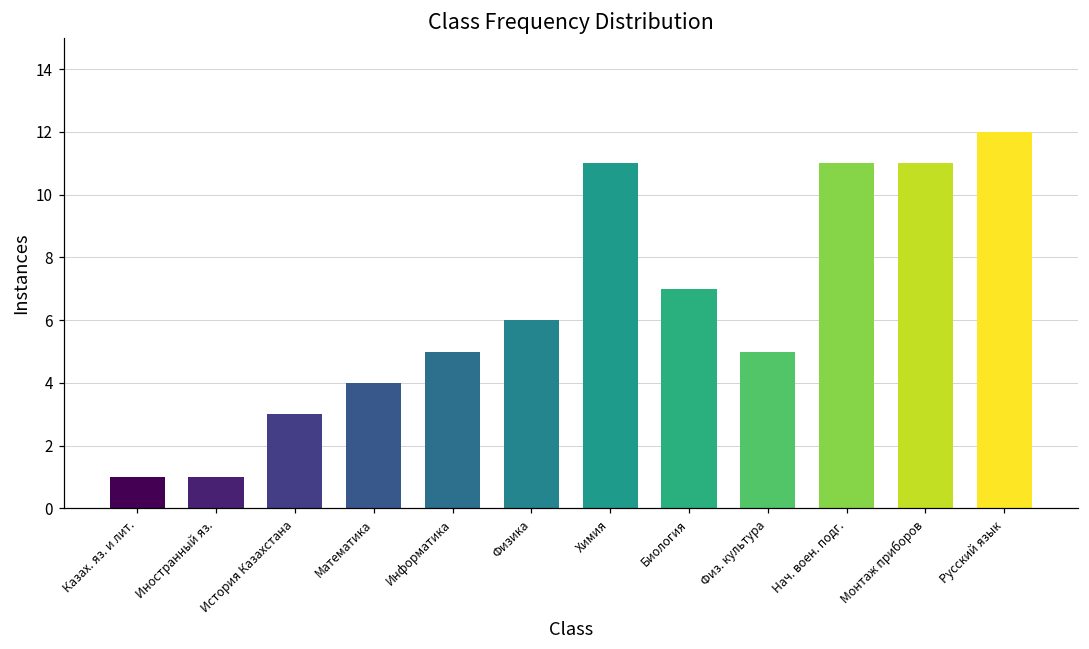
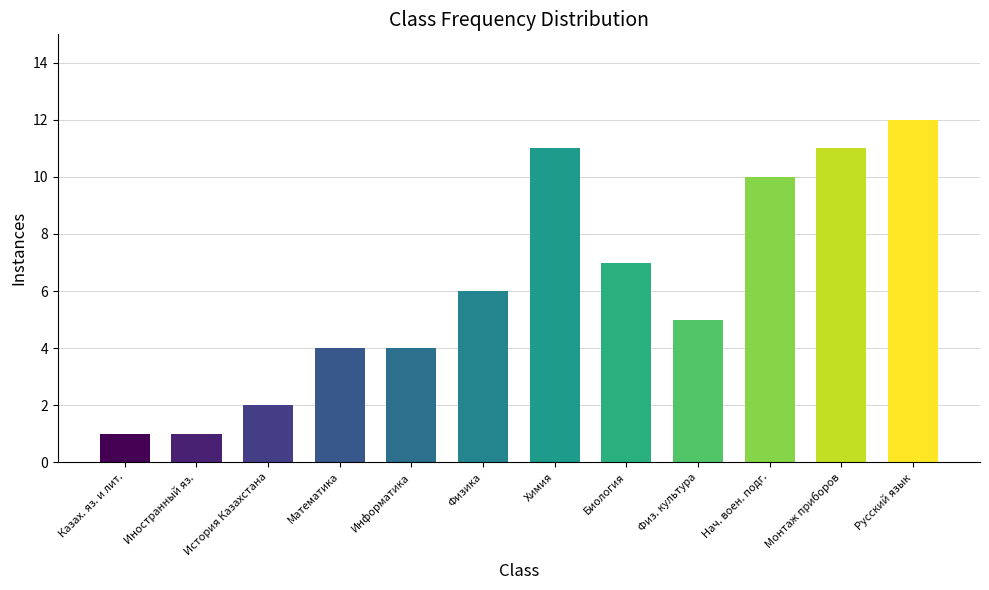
История Казахстана: 3 -> 2
Информатика: 5 -> 4
Нач. воен. подг.: 11 -> 10
